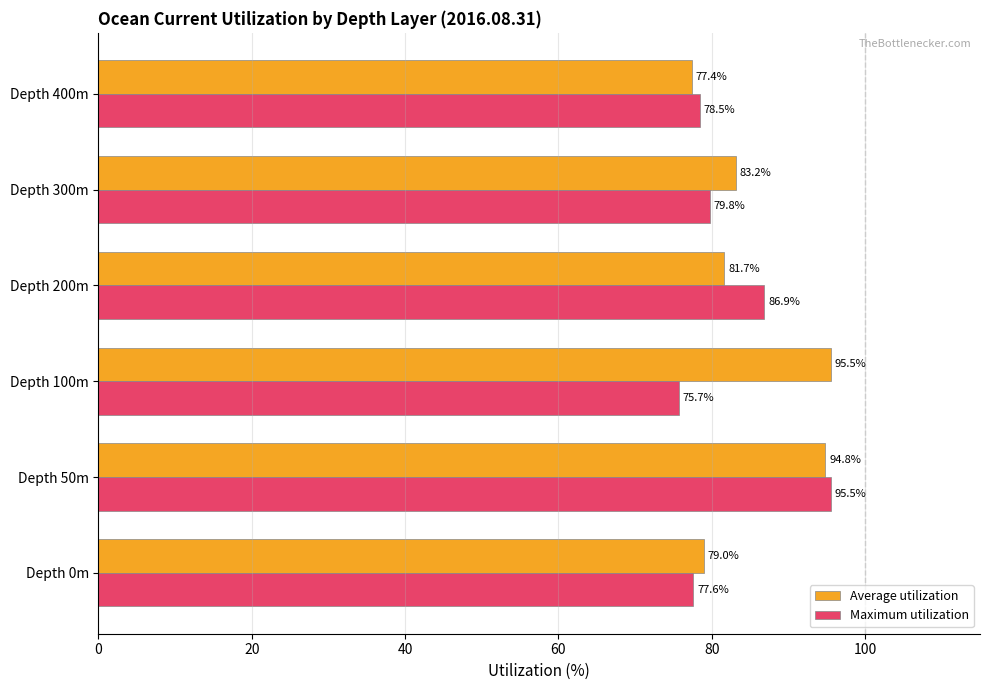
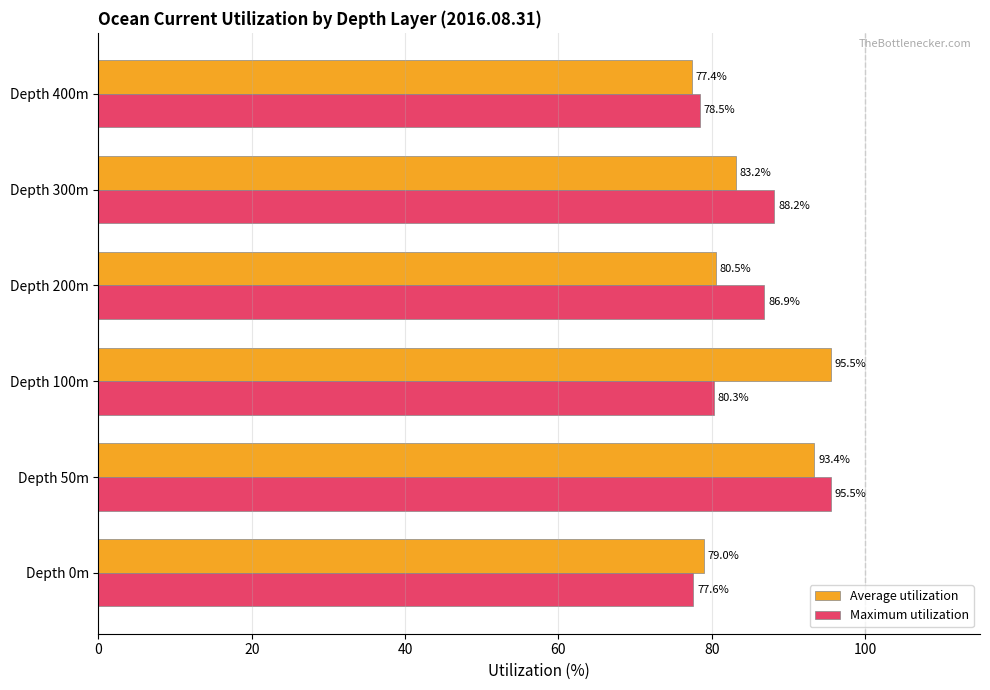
Maximum utilization, Depth 300m: 79.8% -> 88.2%
Average utilization, Depth 200m: 81.7% -> 80.5%
Maximum utilization, Depth 100m: 75.7% -> 80.3%
Average utilization, Depth 50m: 94.8% -> 93.4%
